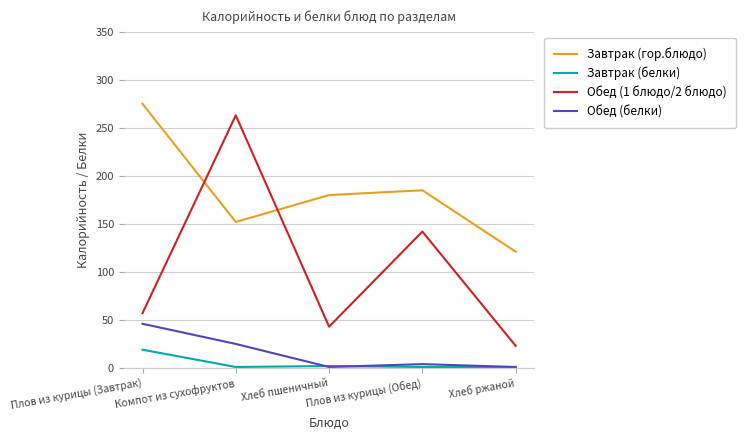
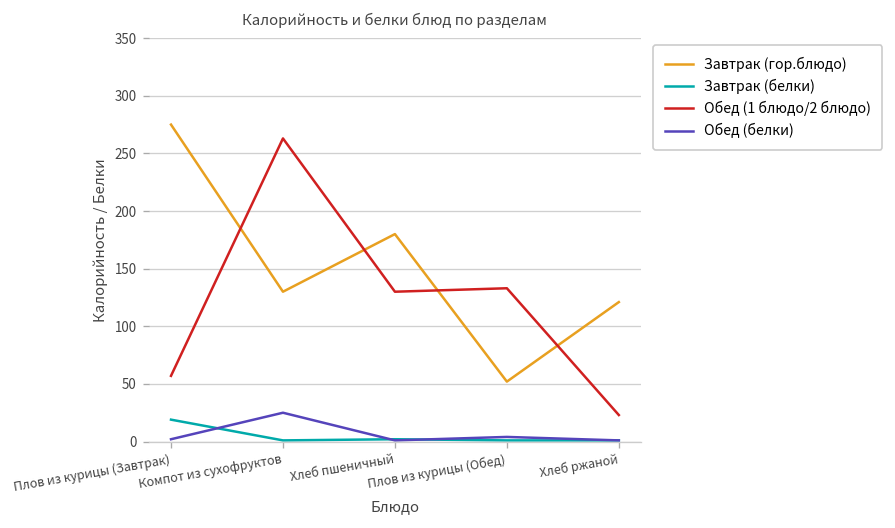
Обед (белки), Плов из курицы (Завтрак): 50 -> 0
Завтрак (гор.блюдо), Компот из сухофруктов: 150 -> 130
Обед (1 блюдо/2 блюдо), Хлеб пшеничный: 40 -> 130
Завтрак (гор.блюдо), Плов из курицы (Обед): 190 -> 50
Обед (1 блюдо/2 блюдо), Плов из курицы (Обед): 140 -> 130
